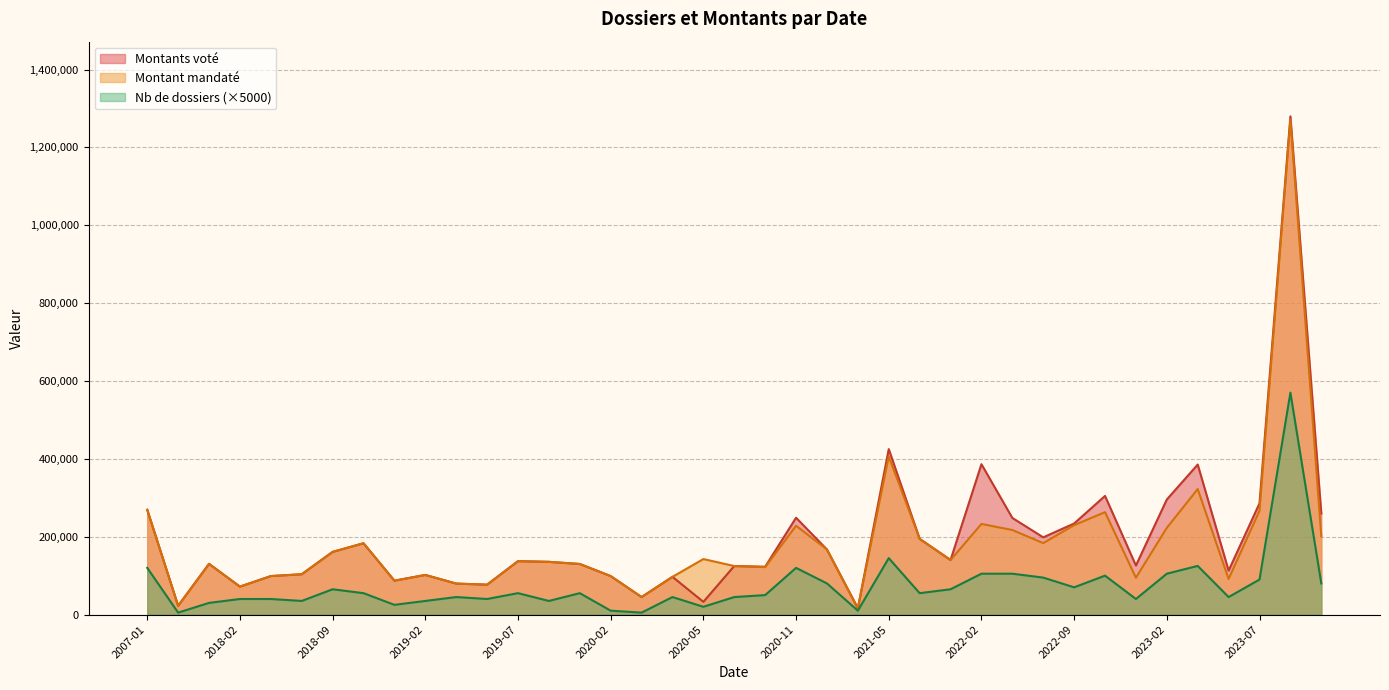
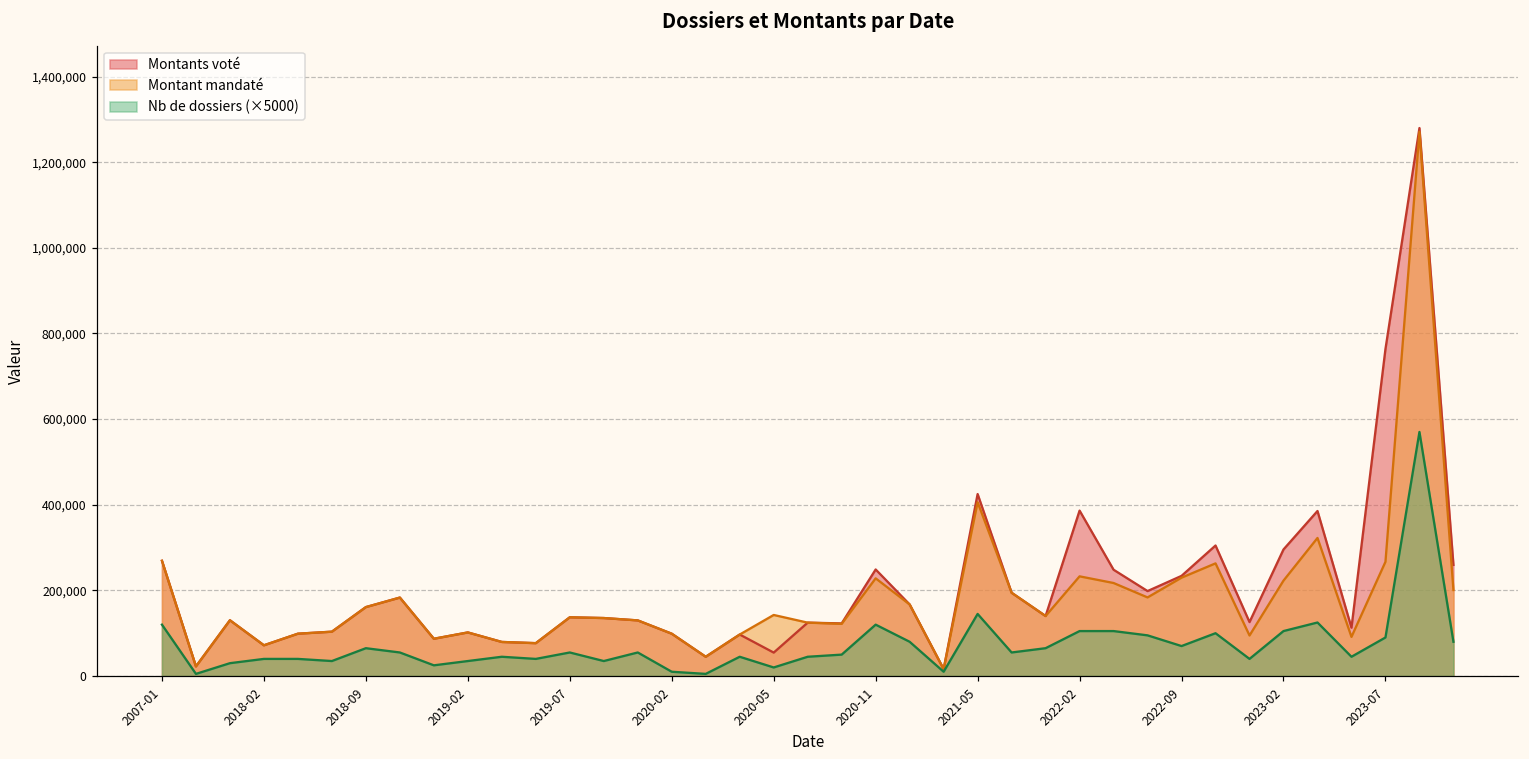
Montants voté, 2020-05: 30,000 -> 50,000
Montants voté, 2023-07: 290,000 -> 760,000
